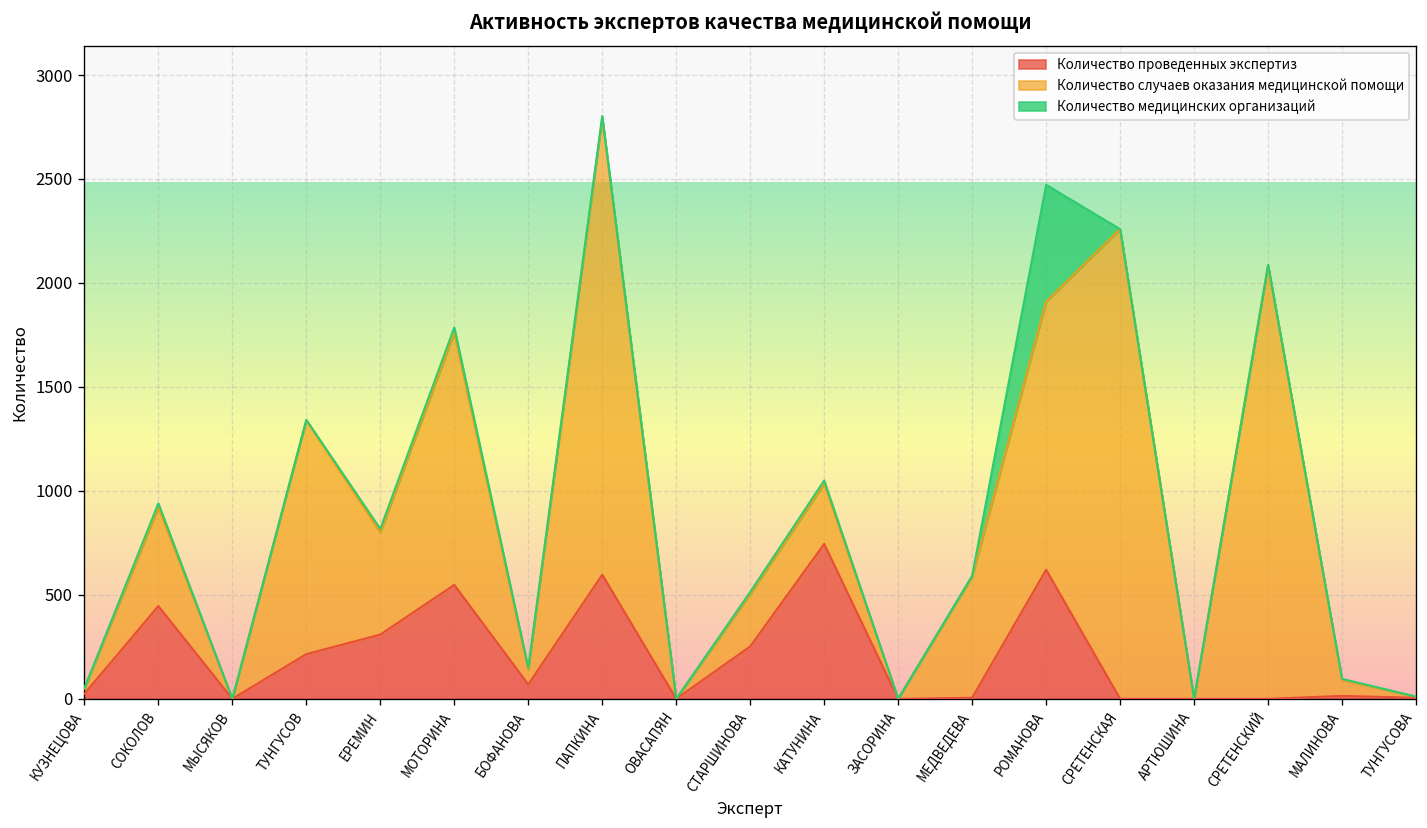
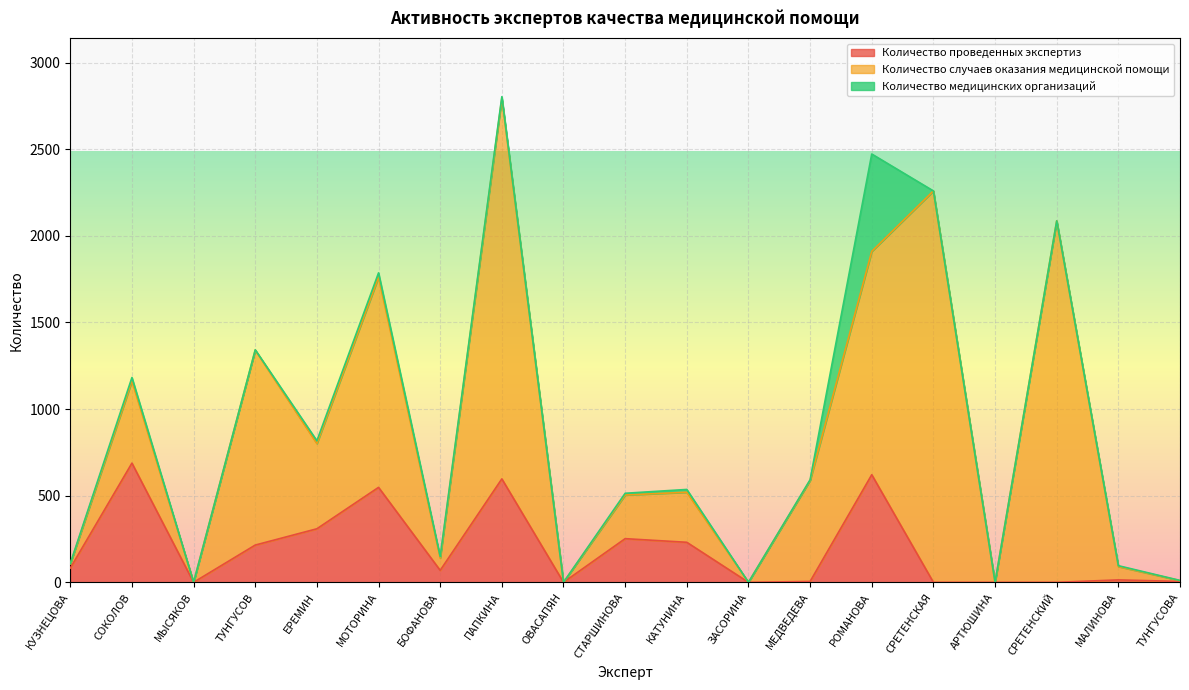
Количество проведенных экспертиз, КУЗНЕЦОВА: 20 -> 80
Количество проведенных экспертиз, СОКОЛОВ: 450 -> 690
Количество проведенных экспертиз, КАТУНИНА: 750 -> 230
